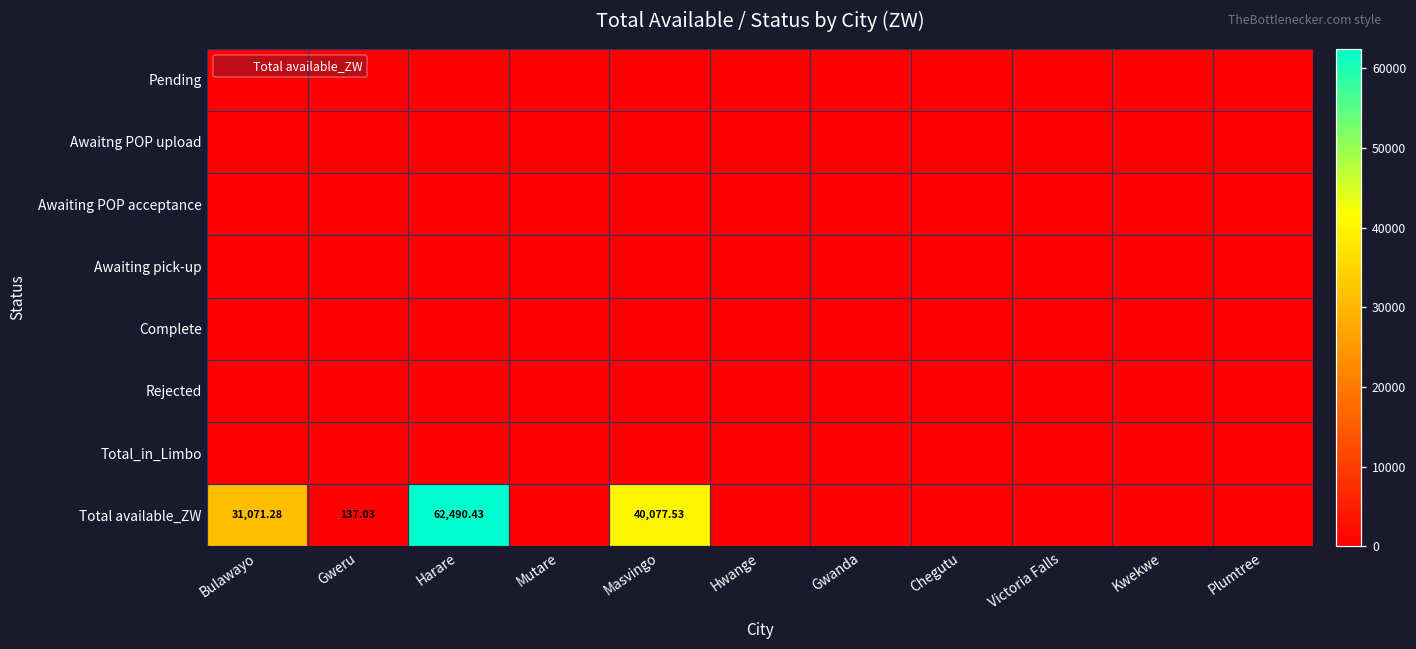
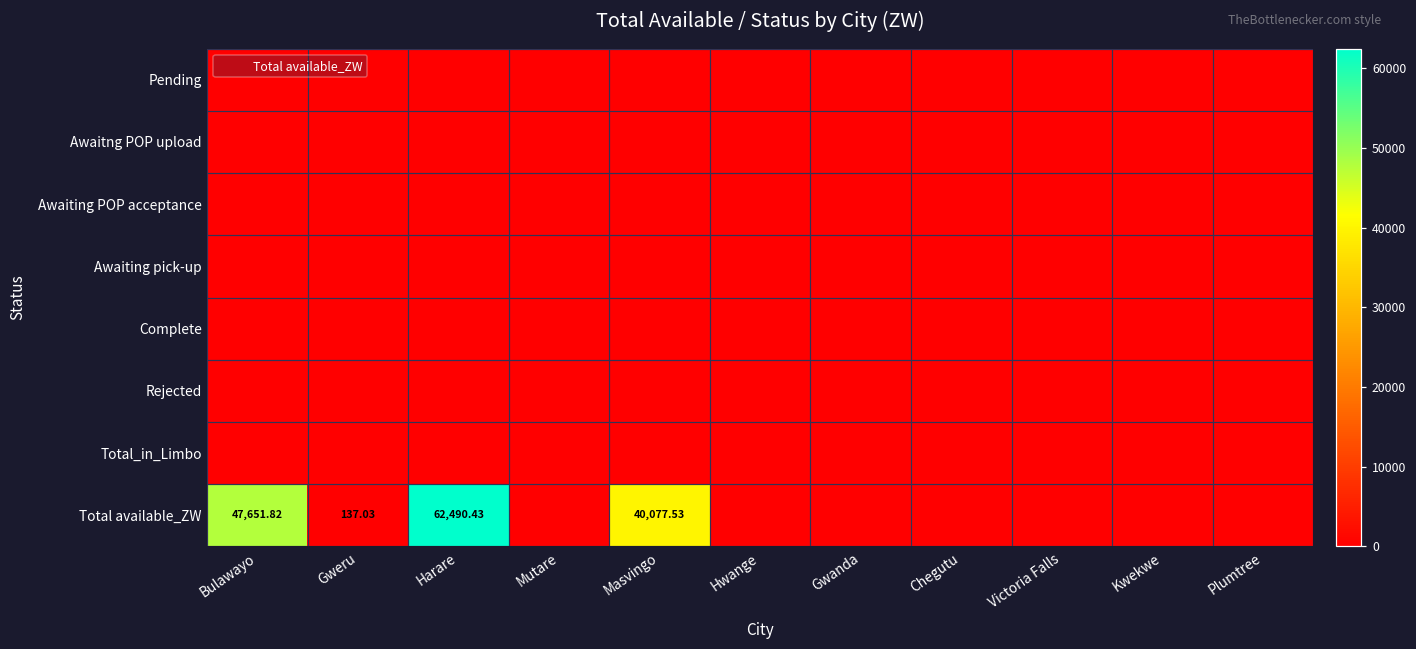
Total available_ZW, Bulawayo: 31,071.28 -> 47,651.82
